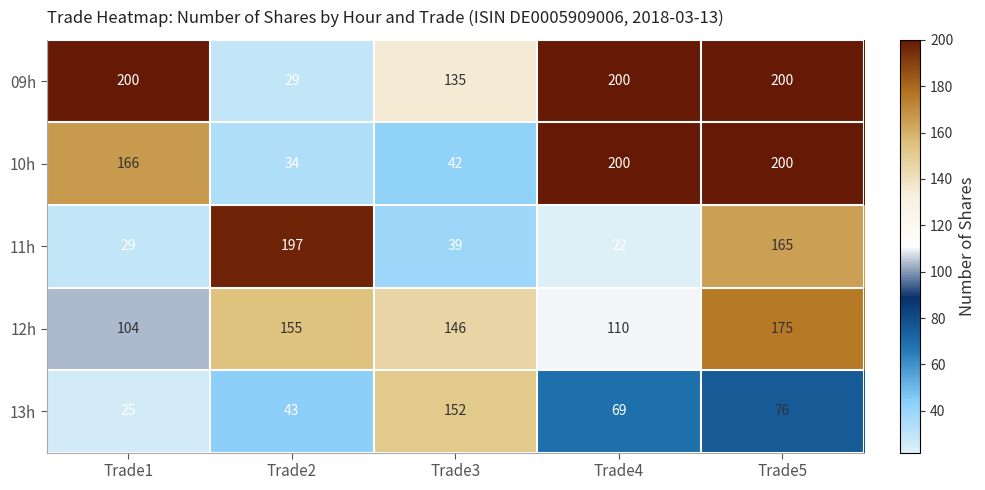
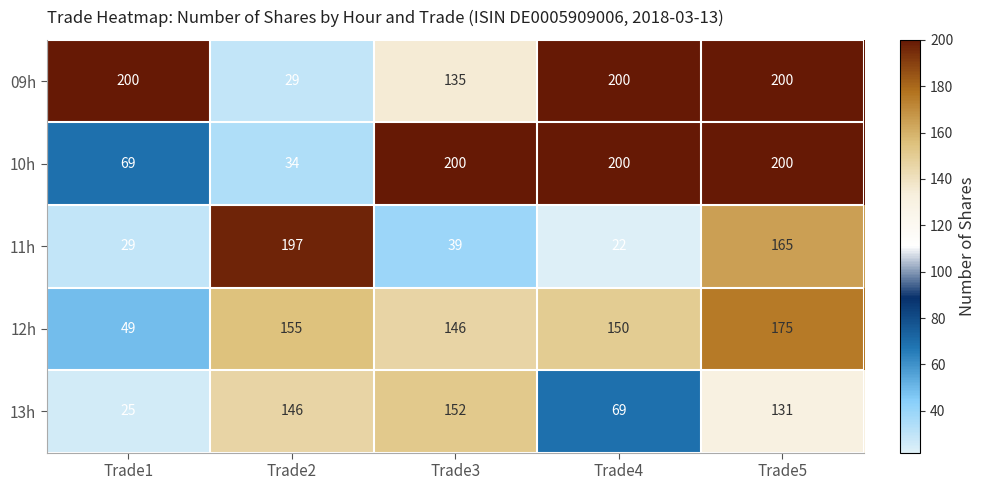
10h, Trade1: 166 -> 69
10h, Trade3: 42 -> 200
12h, Trade1: 104 -> 49
12h, Trade4: 110 -> 150
13h, Trade2: 43 -> 146
13h, Trade5: 76 -> 131
